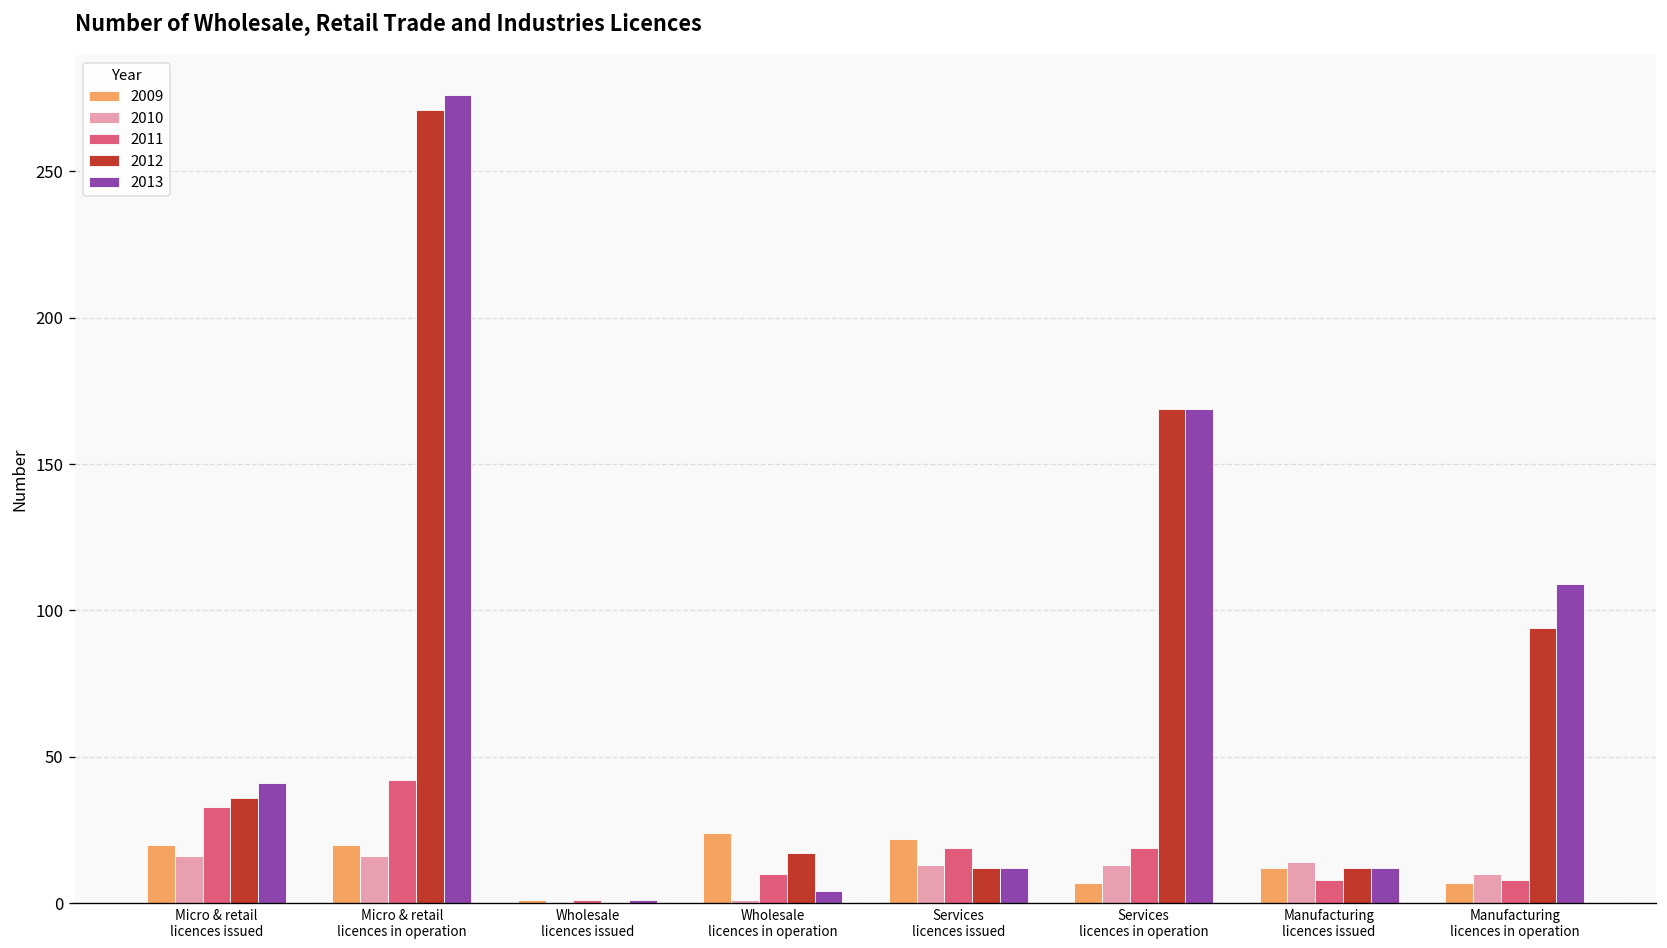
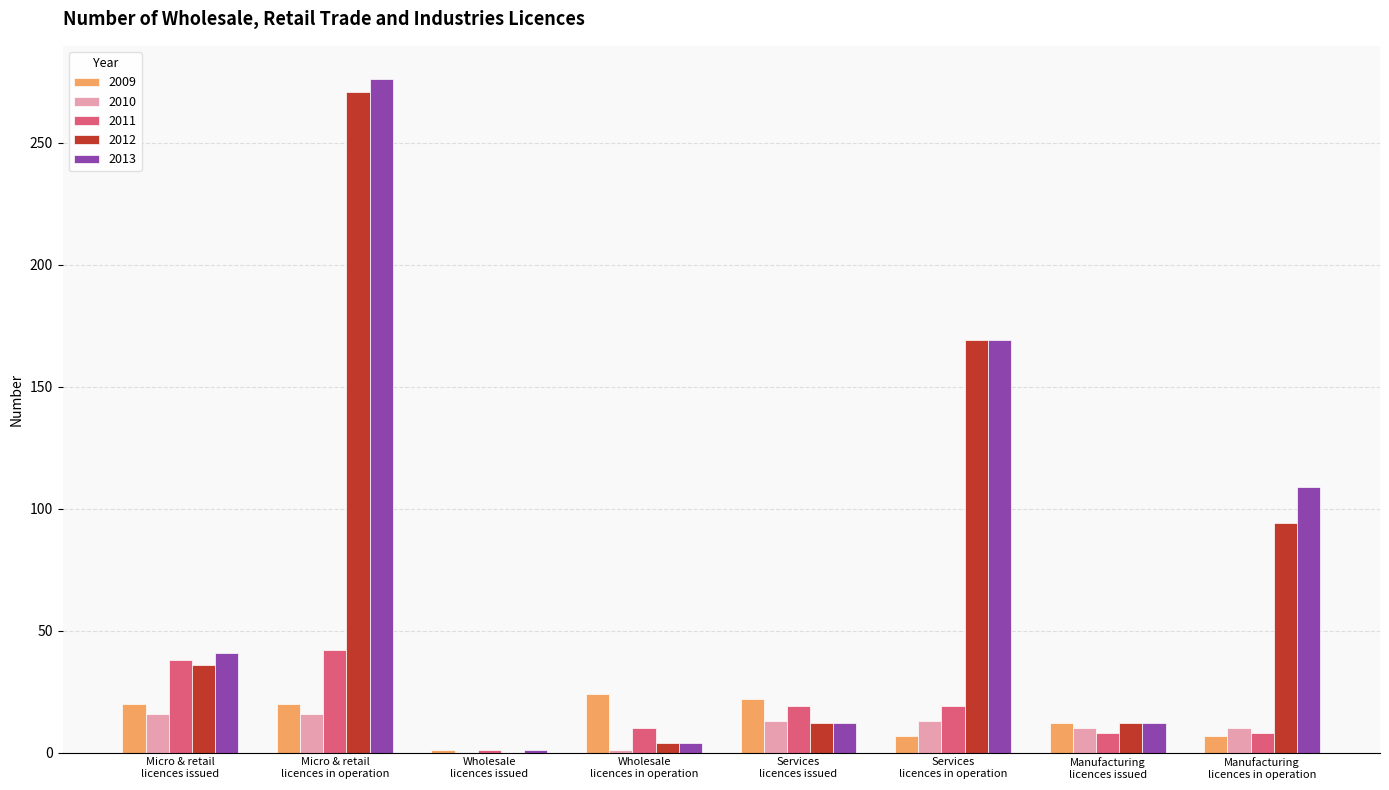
2011, Micro & retail licences issued: 33 -> 38
2012, Wholesale licences in operation: 17 -> 4
2010, Manufacturing licences issued: 14 -> 10
